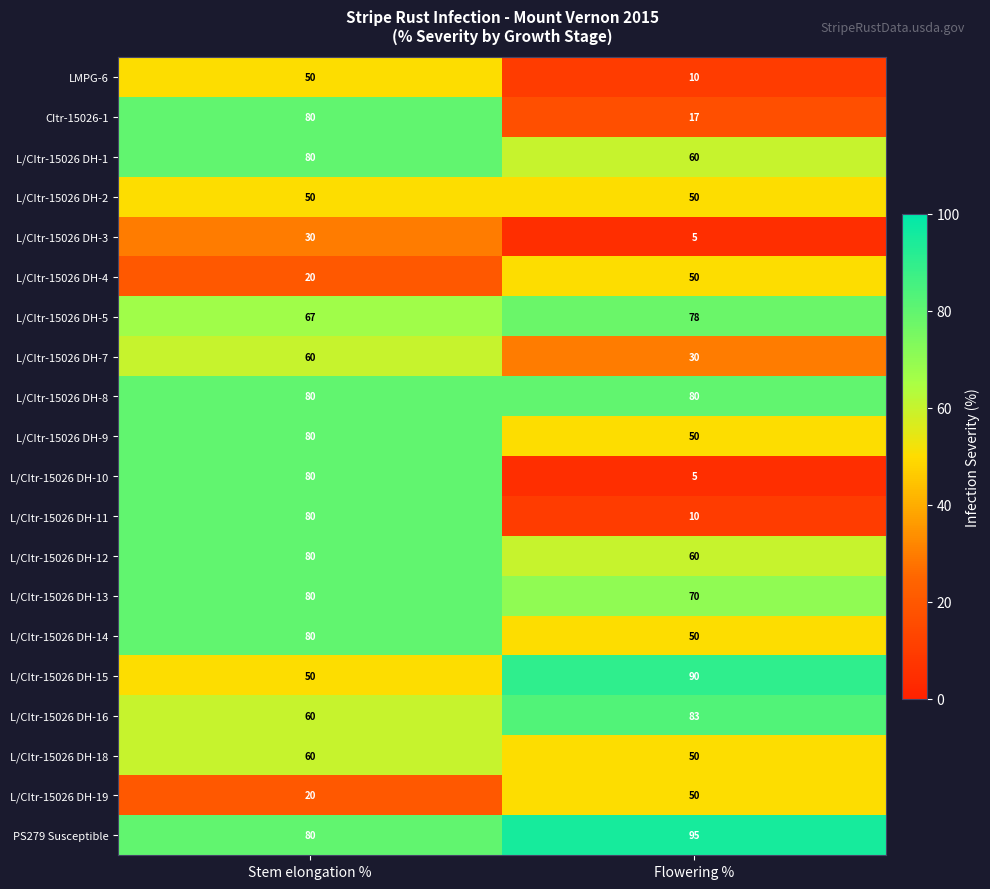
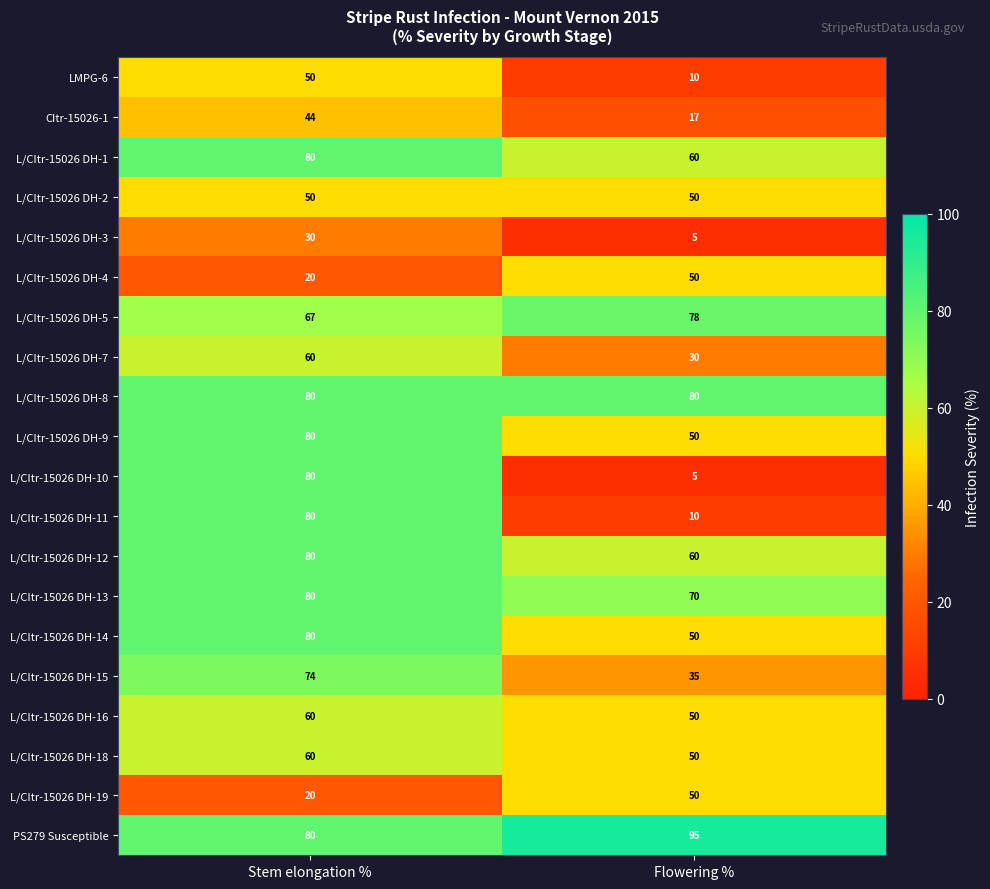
CItr-15026-1, Stem elongation %: 80 -> 44
L/CItr-15026 DH-15, Stem elongation %: 50 -> 74
L/CItr-15026 DH-15, Flowering %: 90 -> 35
L/CItr-15026 DH-16, Flowering %: 83 -> 50
